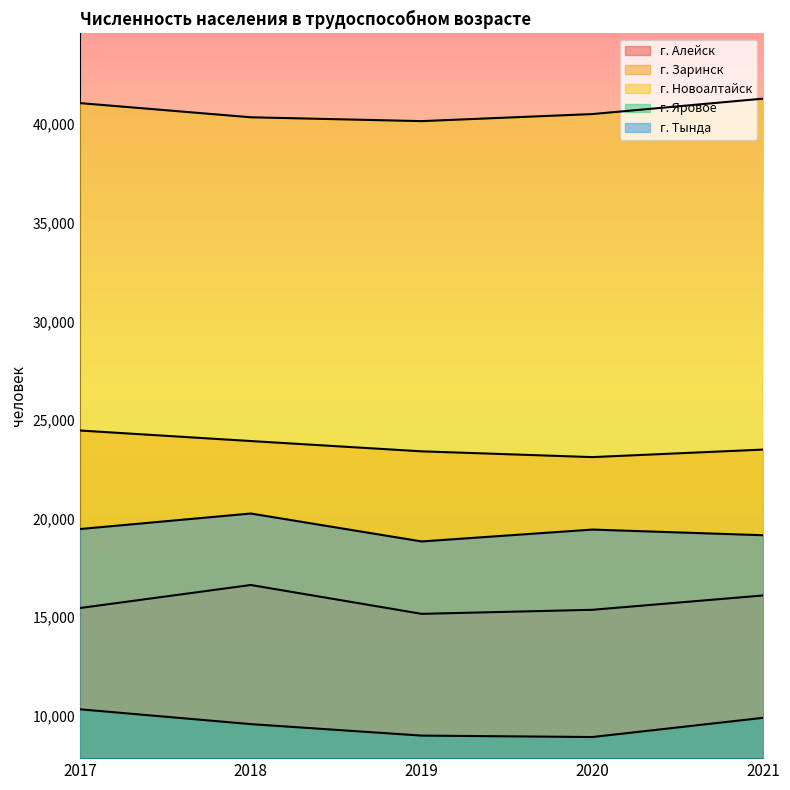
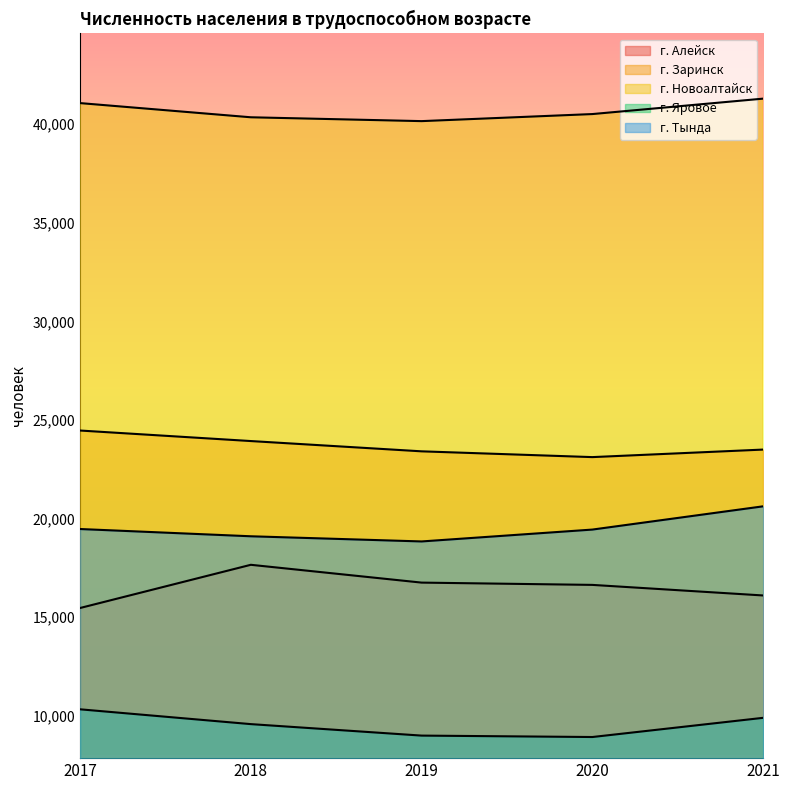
г. Алейск, 2018: 16,600 -> 17,700
г. Тында, 2018: 20,300 -> 19,100
г. Алейск, 2019: 15,200 -> 16,800
г. Алейск, 2020: 15,400 -> 16,600
г. Тында, 2021: 19,200 -> 20,600
